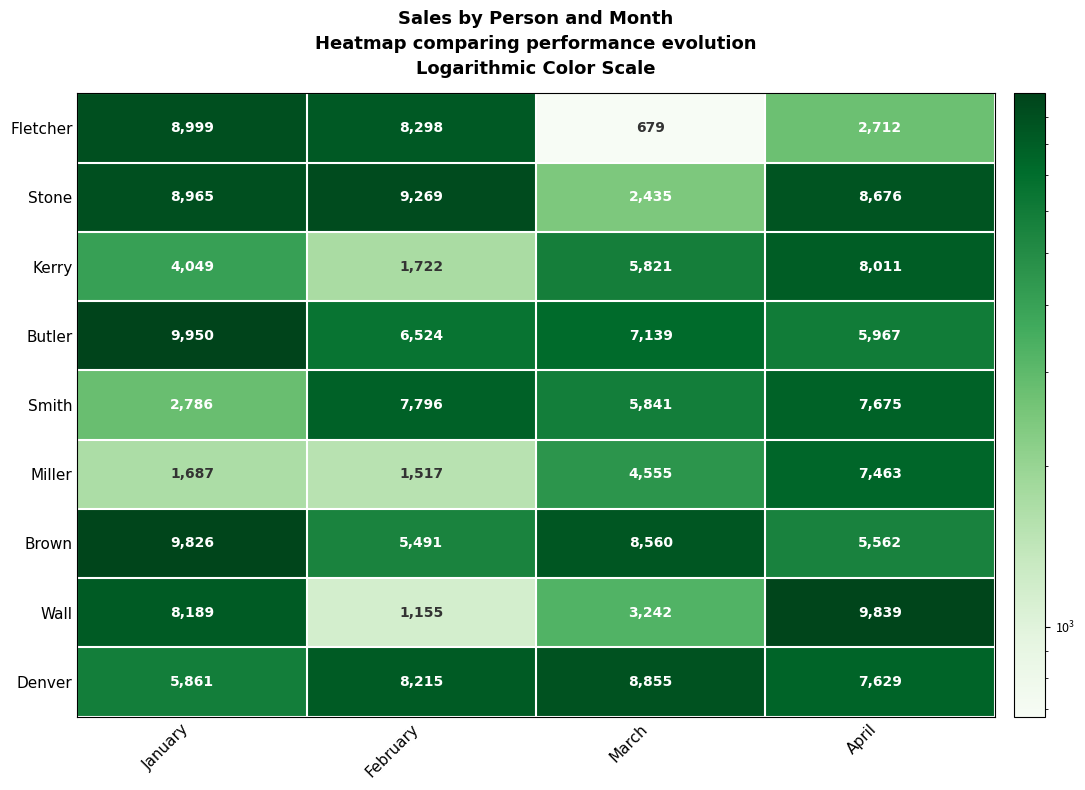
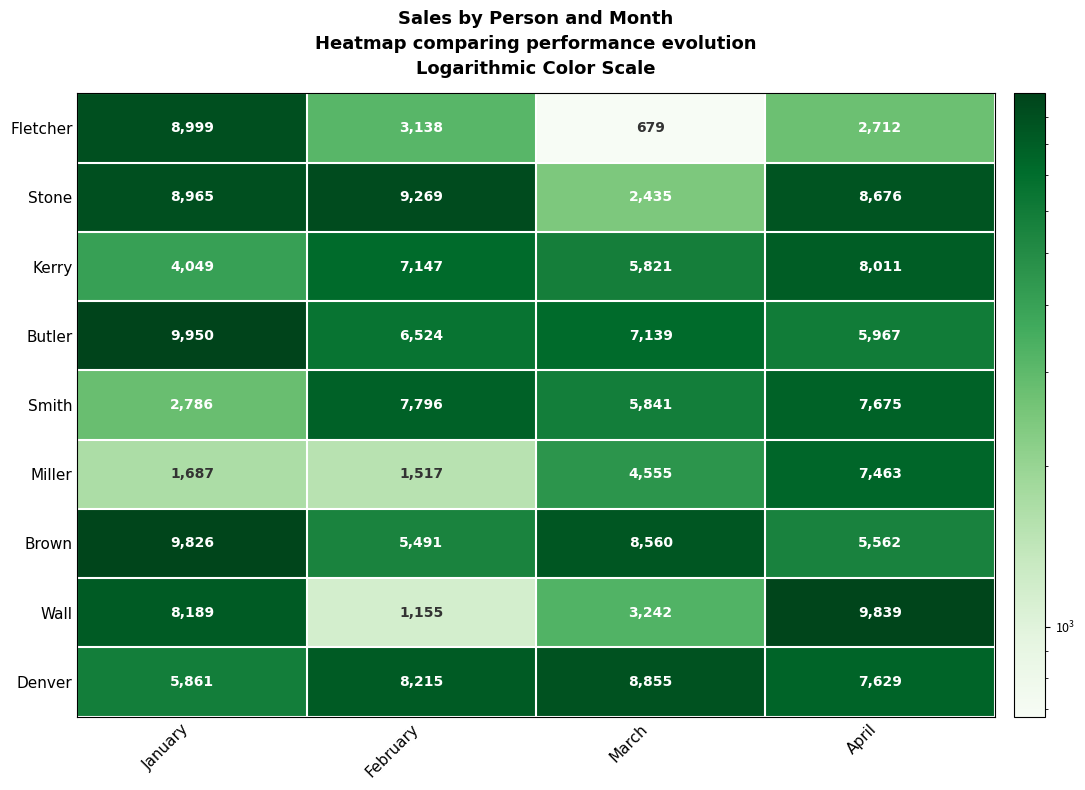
Fletcher, February: 8,298 -> 3,138
Kerry, February: 1,722 -> 7,147
